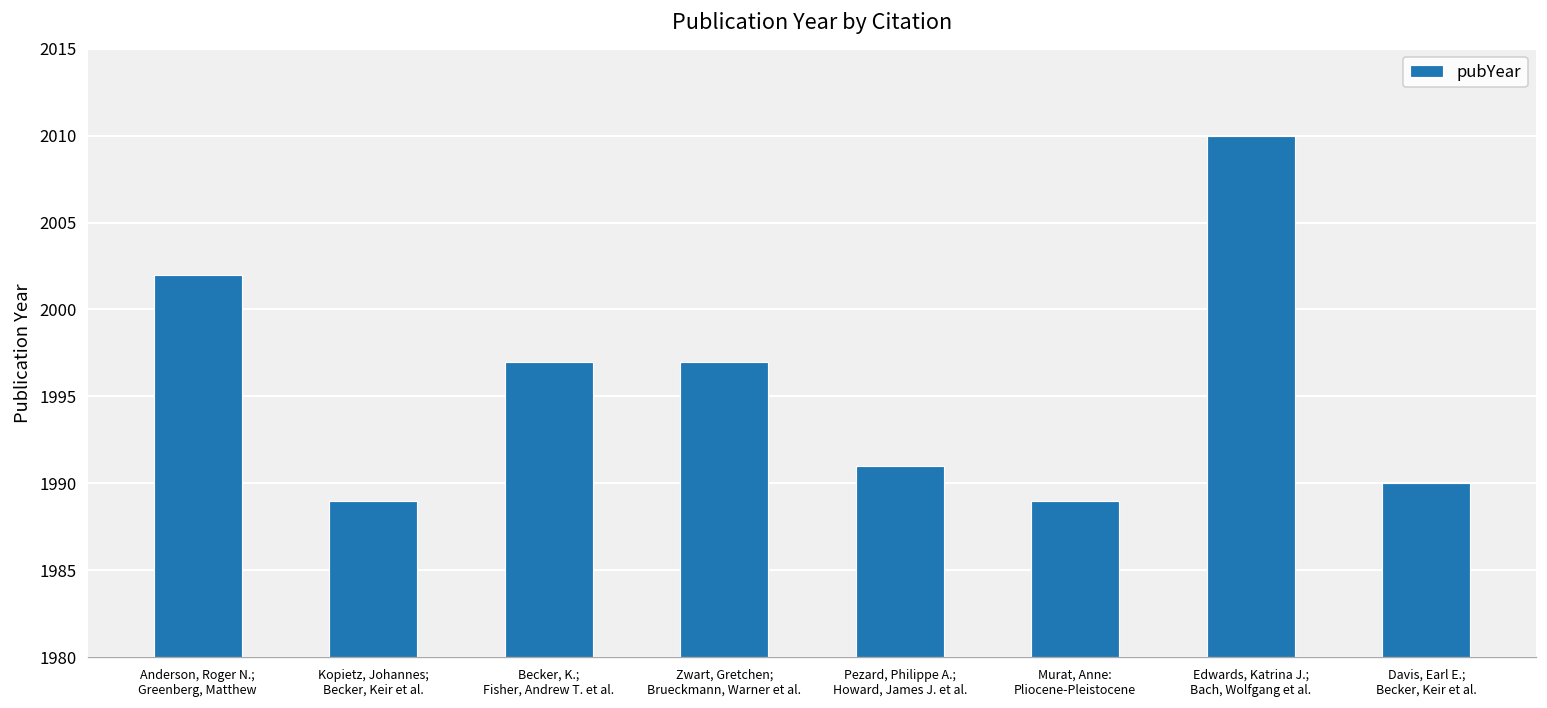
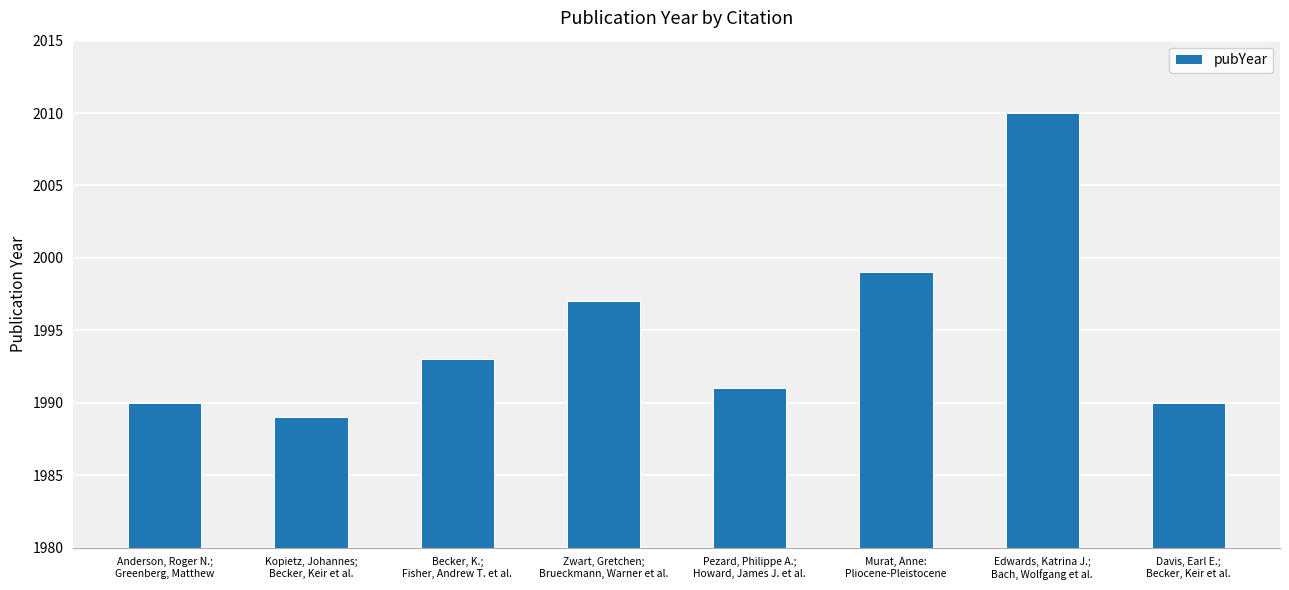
Anderson, Roger N.; Greenberg, Matthew: 2002 -> 1990
Becker, K.; Fisher, Andrew T. et al.: 1997 -> 1993
Murat, Anne: Pliocene-Pleistocene: 1989 -> 1999
